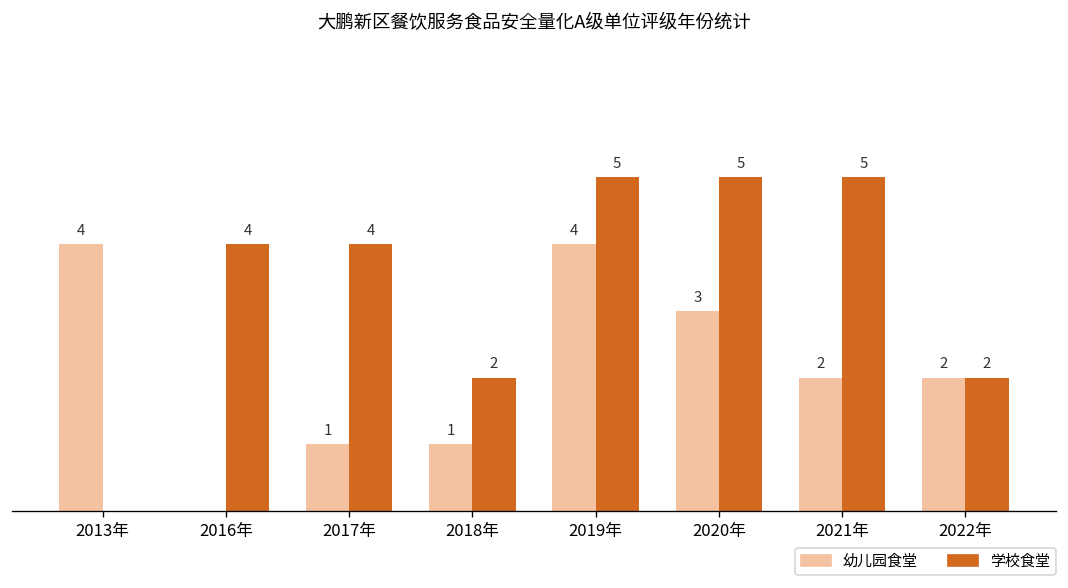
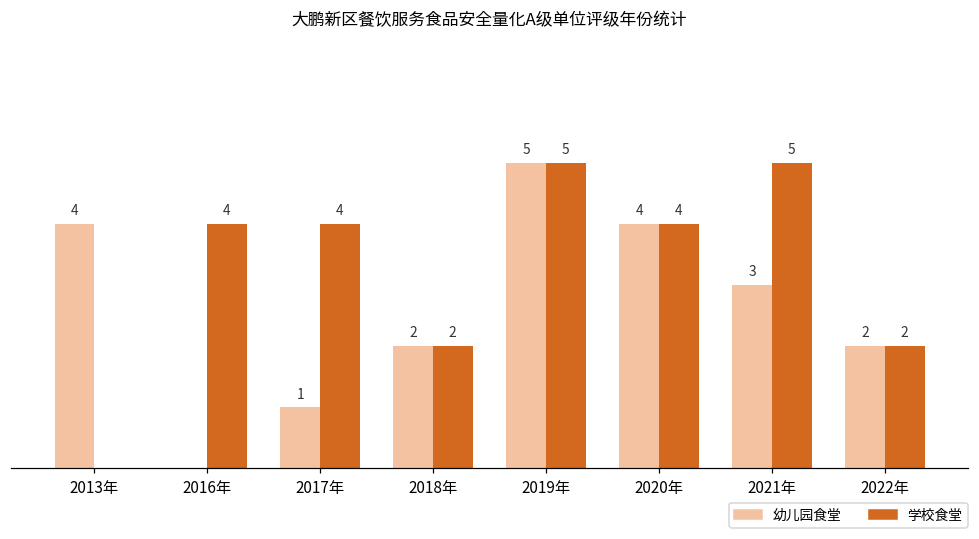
幼儿园食堂, 2018年: 1 -> 2
幼儿园食堂, 2019年: 4 -> 5
幼儿园食堂, 2020年: 3 -> 4
学校食堂, 2020年: 5 -> 4
幼儿园食堂, 2021年: 2 -> 3
